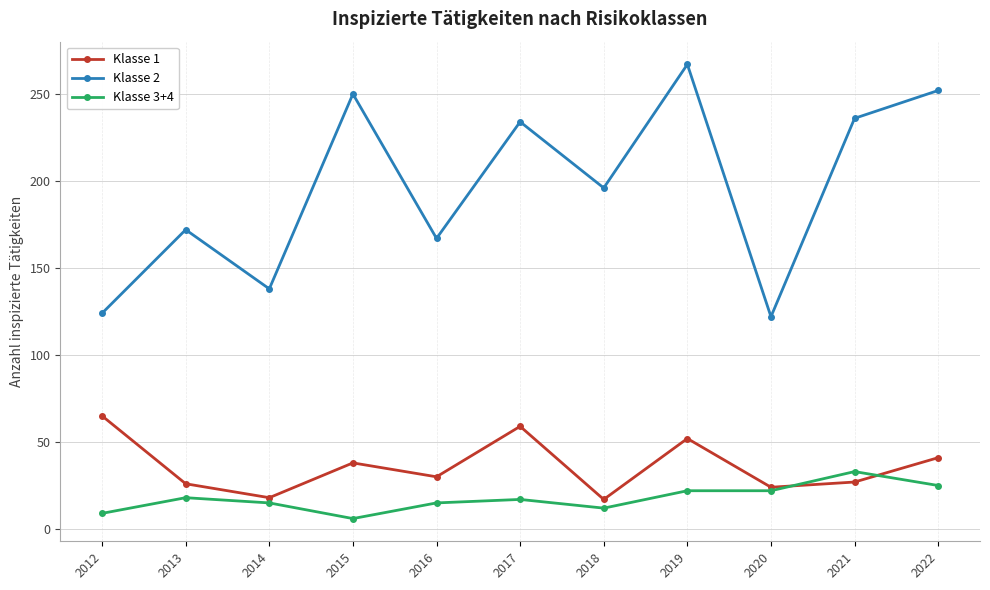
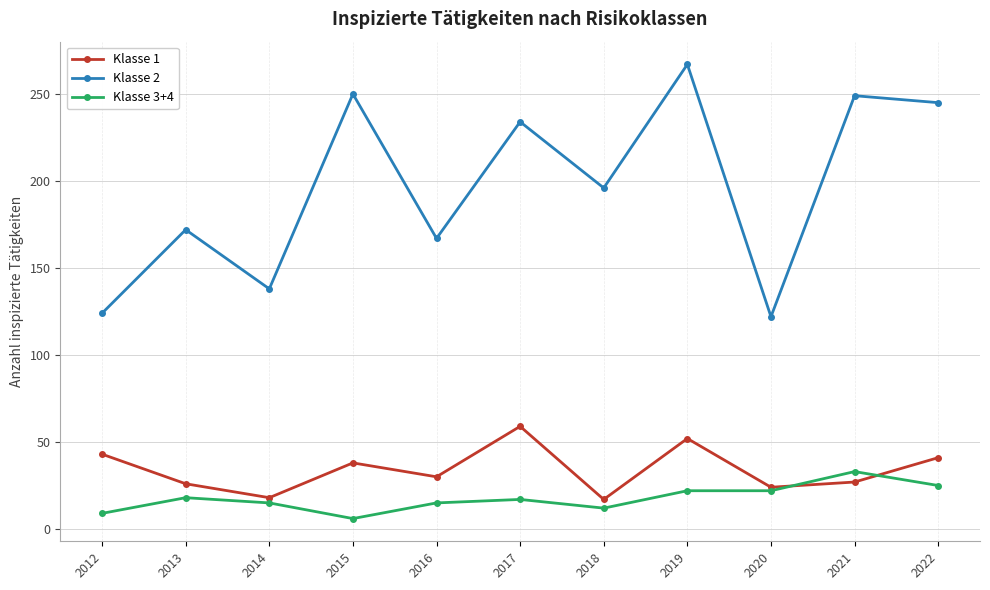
Klasse 1, 2012: 65 -> 43
Klasse 2, 2021: 236 -> 249
Klasse 2, 2022: 252 -> 245
